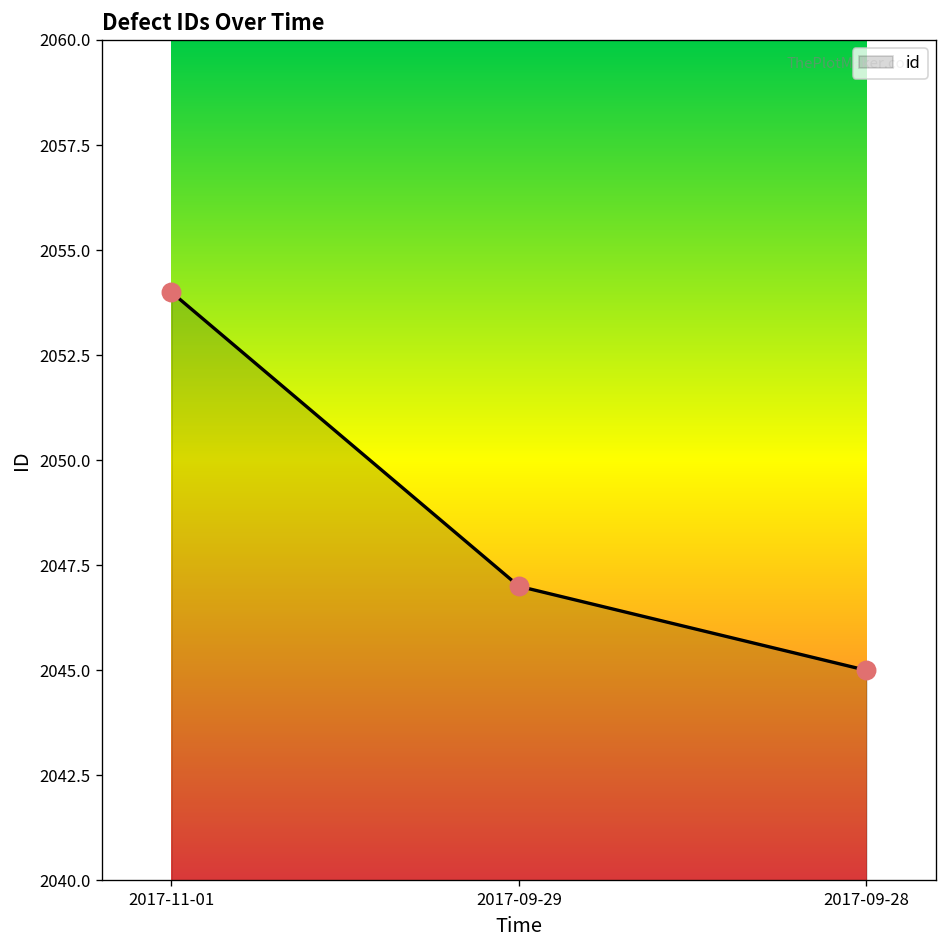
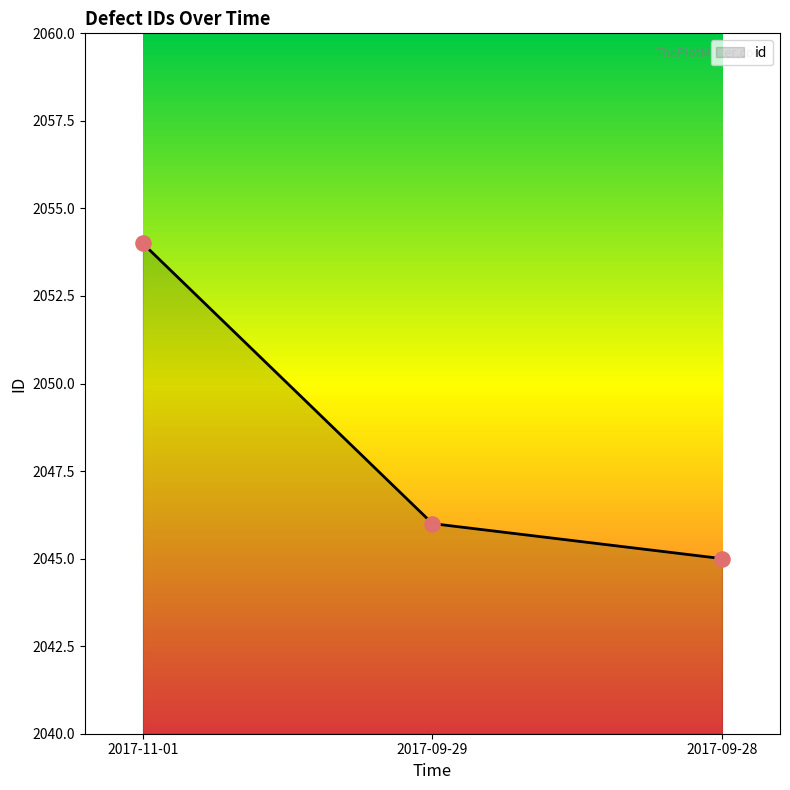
2017-09-29: 2047 -> 2046
